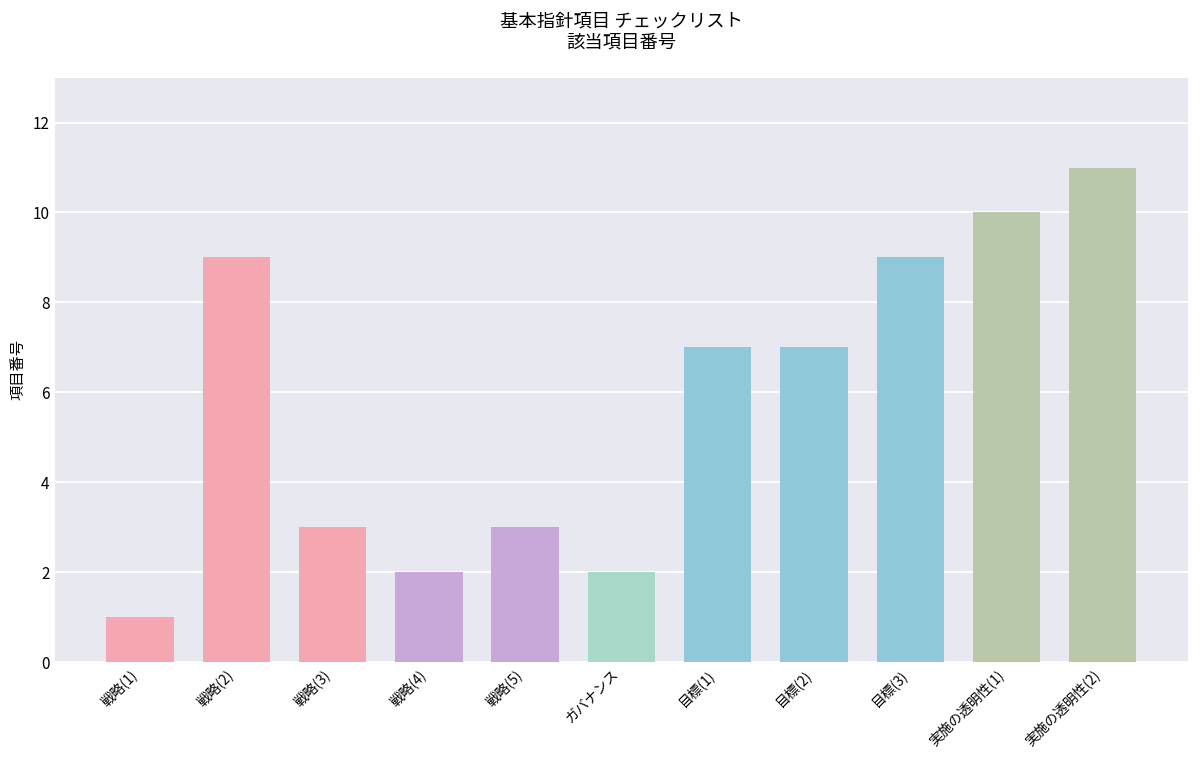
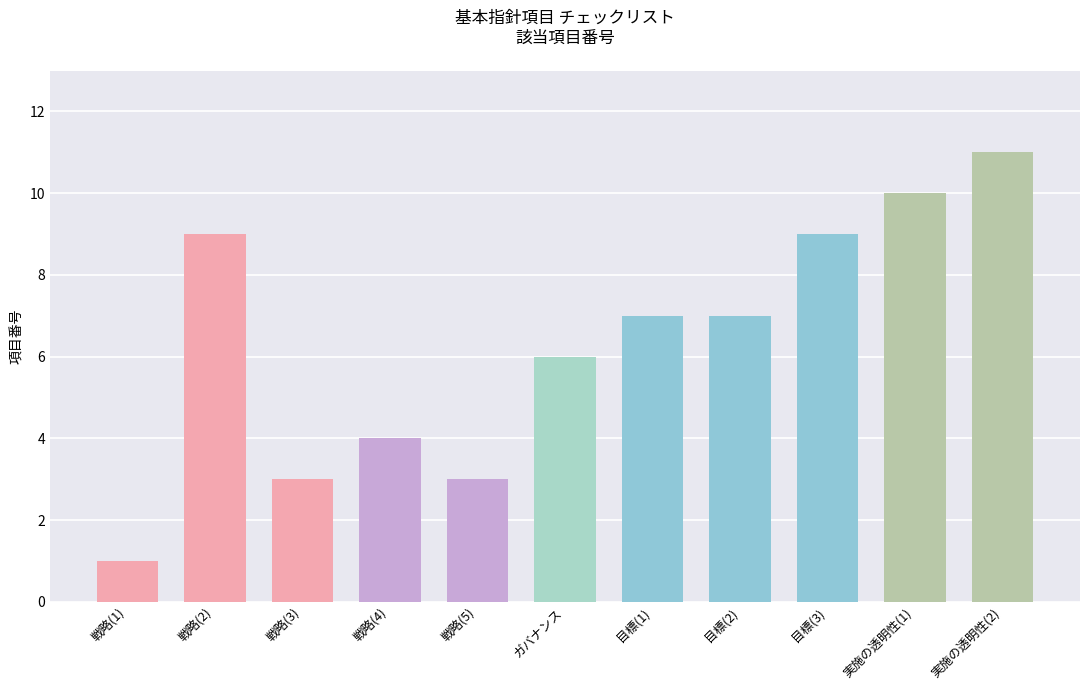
戦略(4): 2 -> 4
ガバナンス: 2 -> 6
